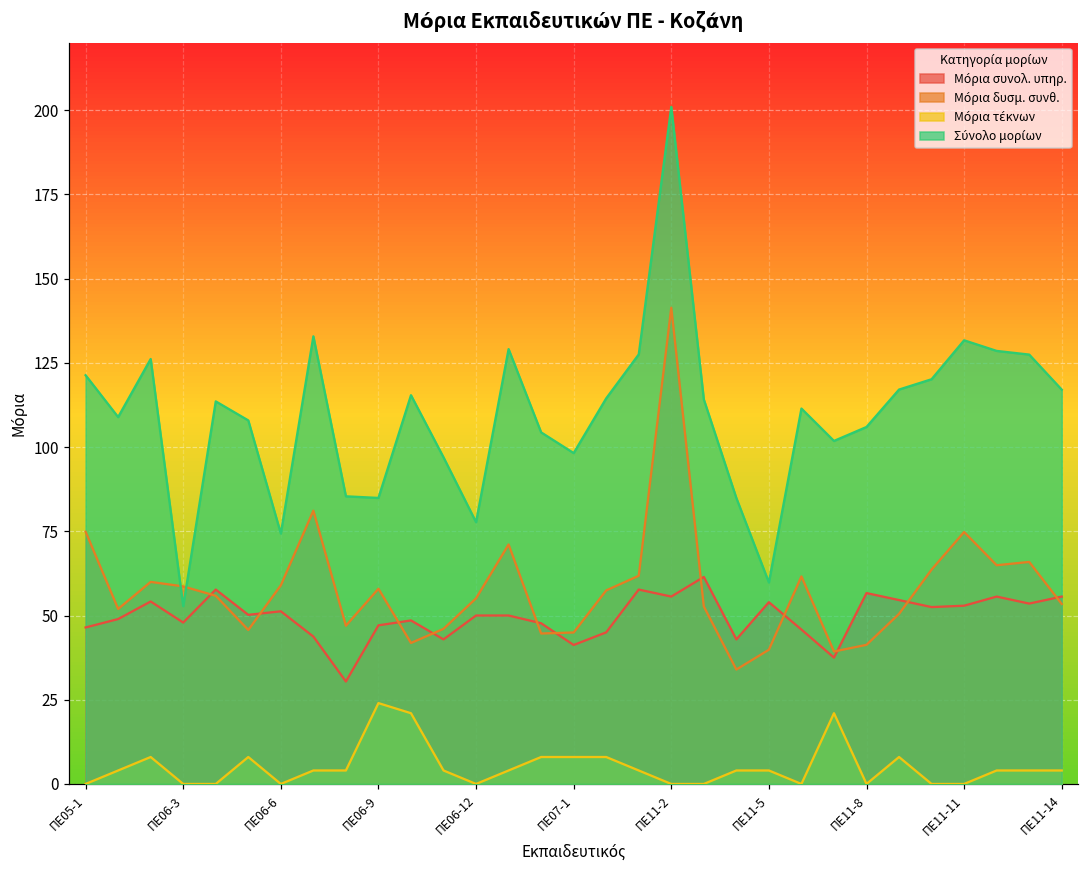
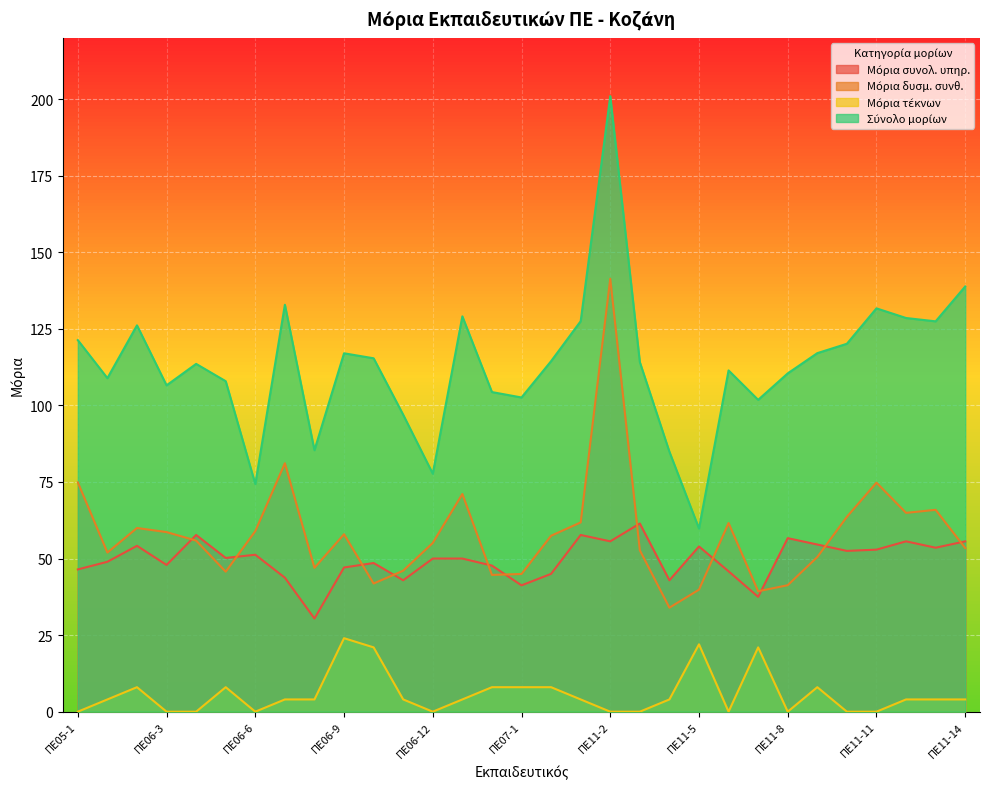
Σύνολο μορίων, ΠΕ06-3: 53 -> 107
Σύνολο μορίων, ΠΕ06-9: 85 -> 117
Σύνολο μορίων, ΠΕ07-1: 98 -> 103
Μόρια τέκνων, ΠΕ11-5: 4 -> 22
Σύνολο μορίων, ΠΕ11-8: 106 -> 110
Σύνολο μορίων, ΠΕ11-14: 117 -> 139
